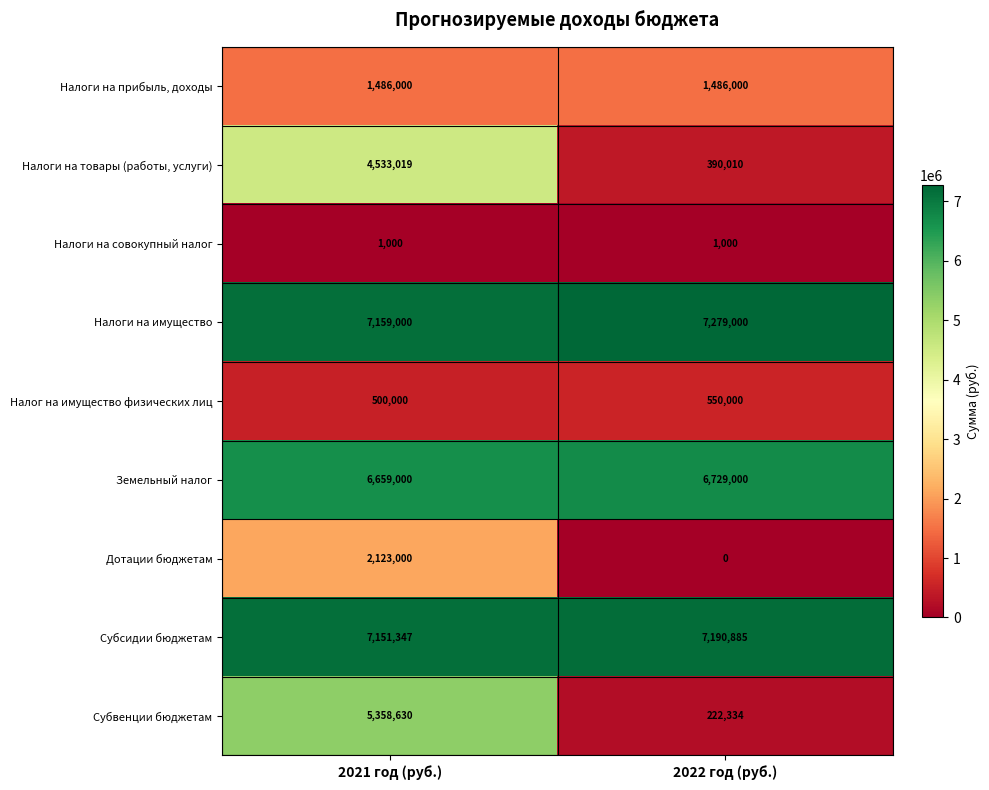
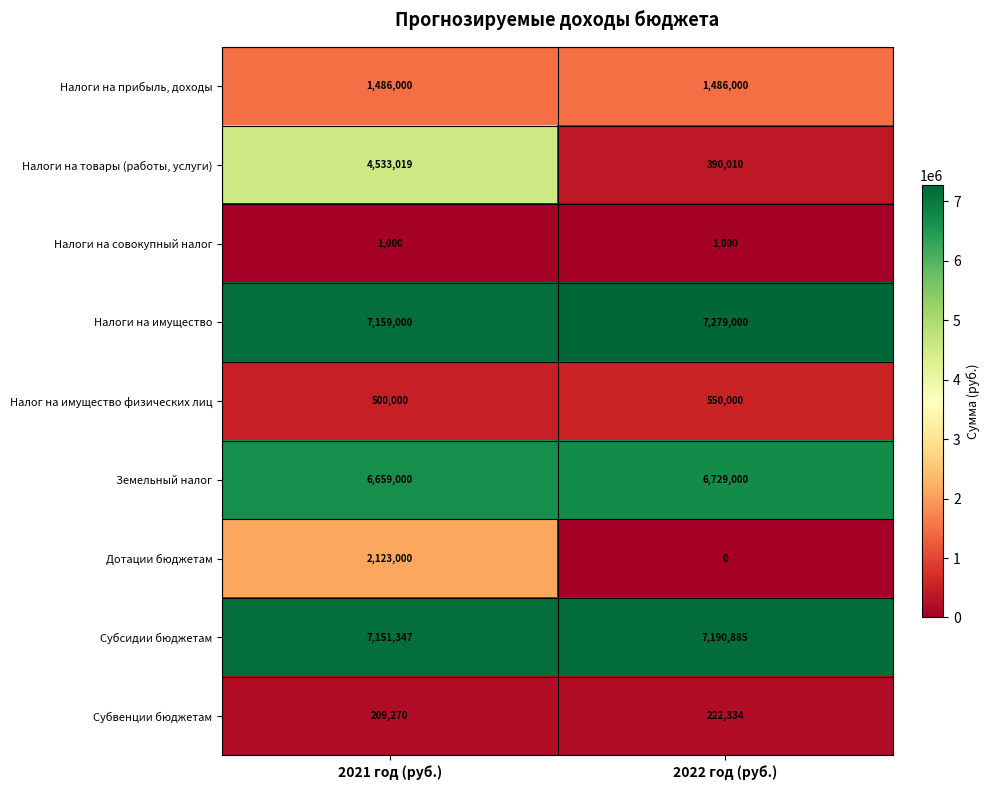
Субвенции бюджетам, 2021 год (руб.): 5,358,630 -> 209,270
